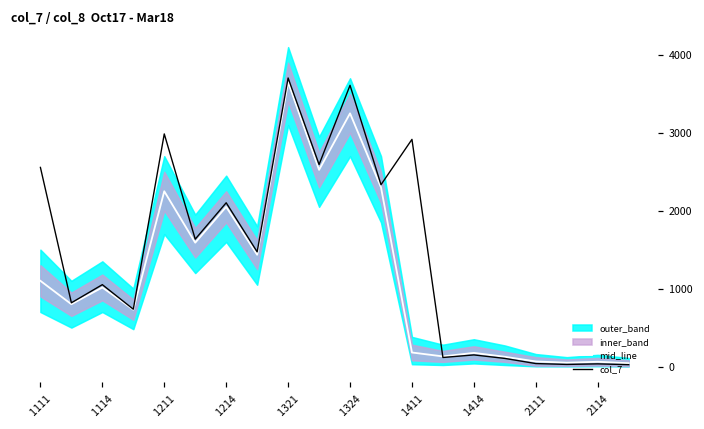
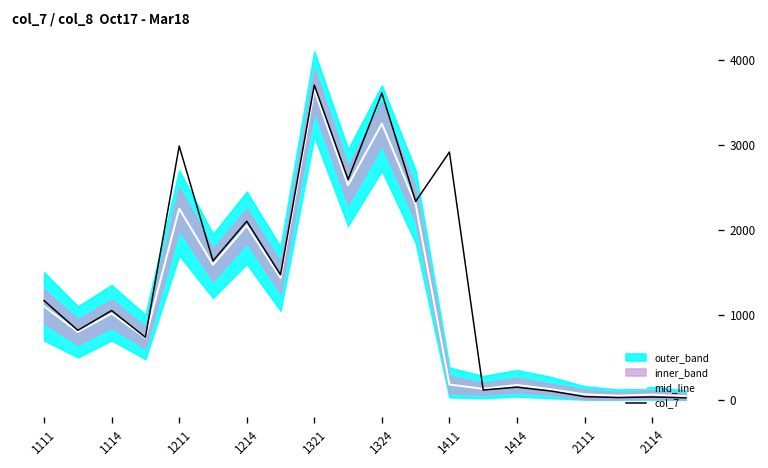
col_7, 1111: 2600 -> 1200
